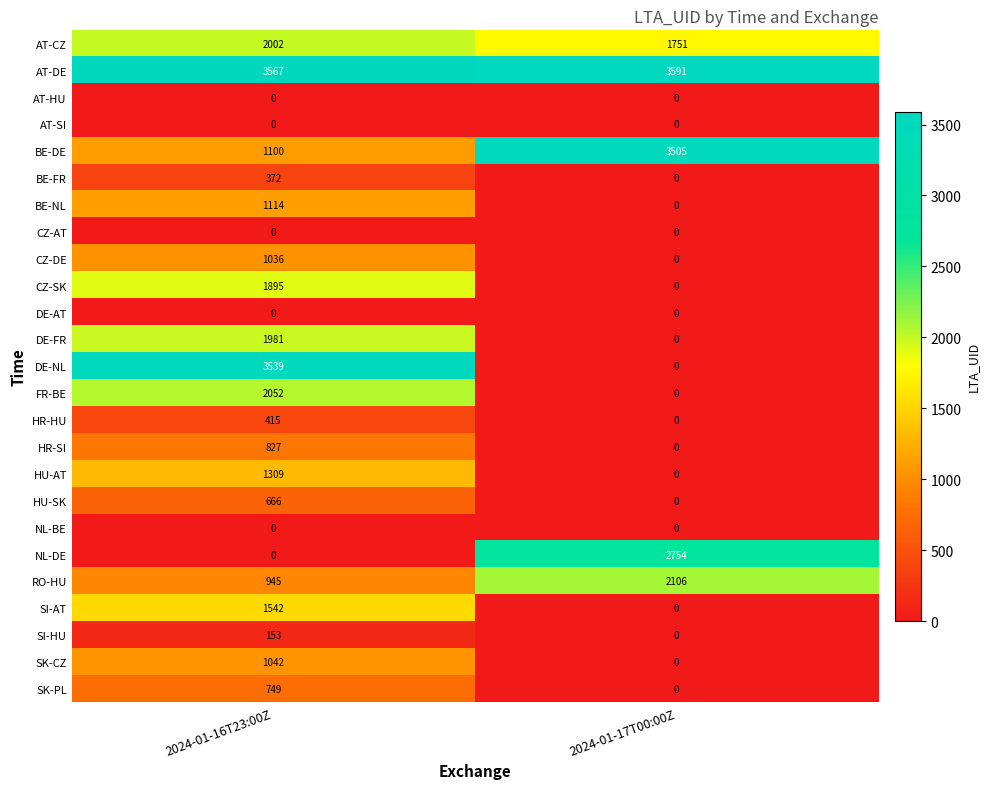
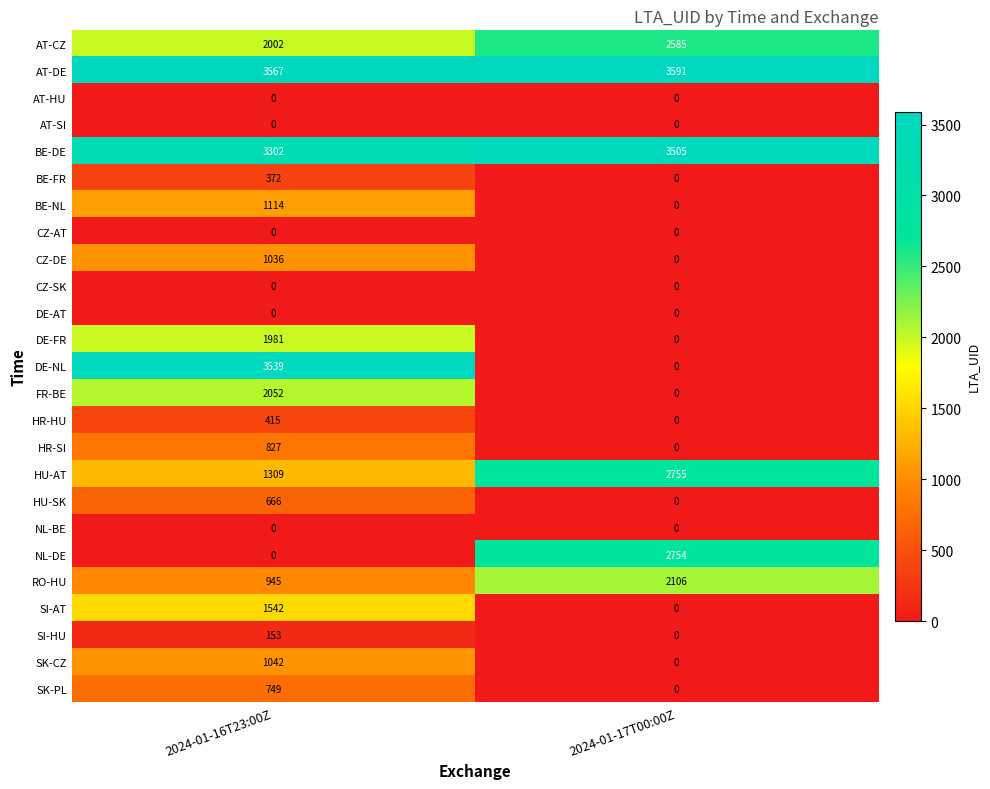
AT-CZ, 2024-01-17T00:00Z: 1751 -> 2585
BE-DE, 2024-01-16T23:00Z: 1100 -> 3302
CZ-SK, 2024-01-16T23:00Z: 1895 -> 0
HU-AT, 2024-01-17T00:00Z: 0 -> 2755
